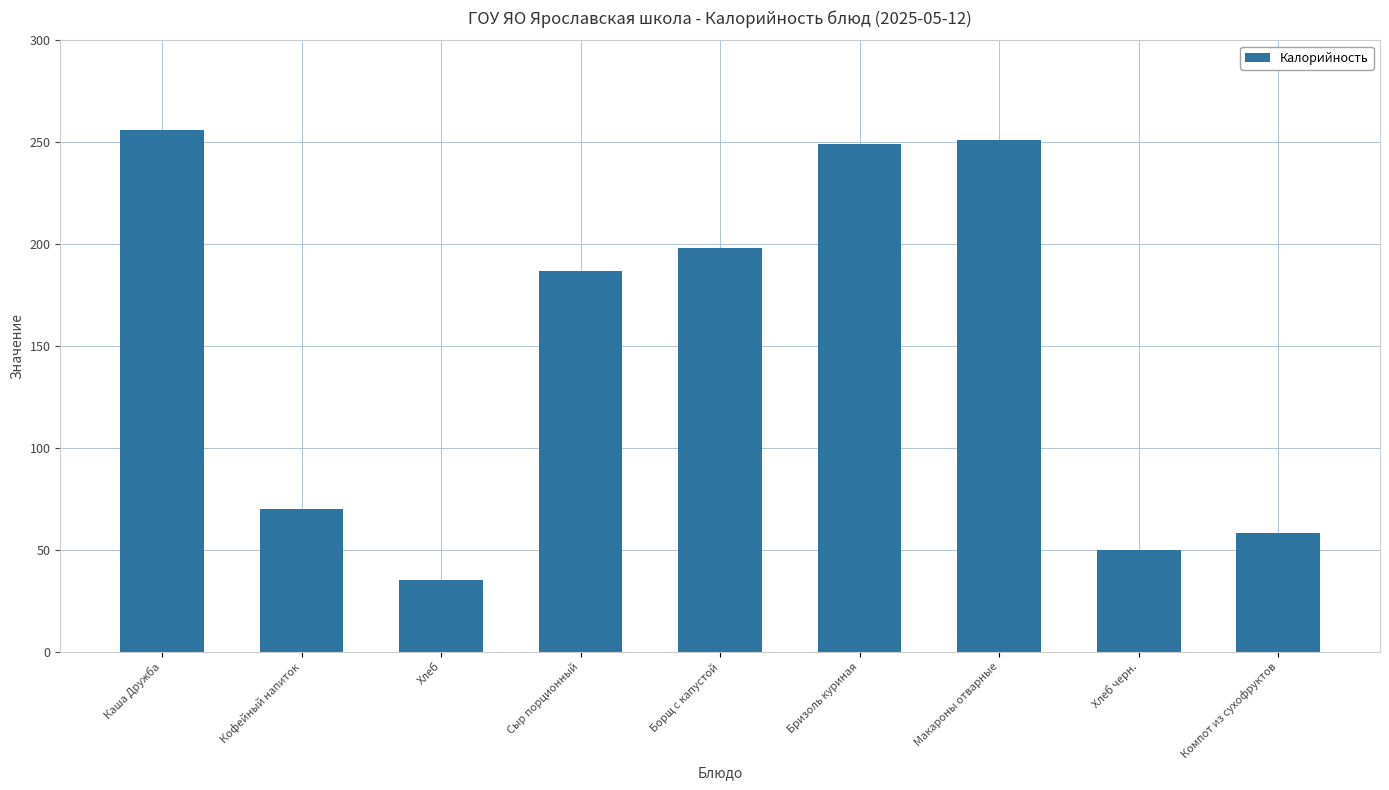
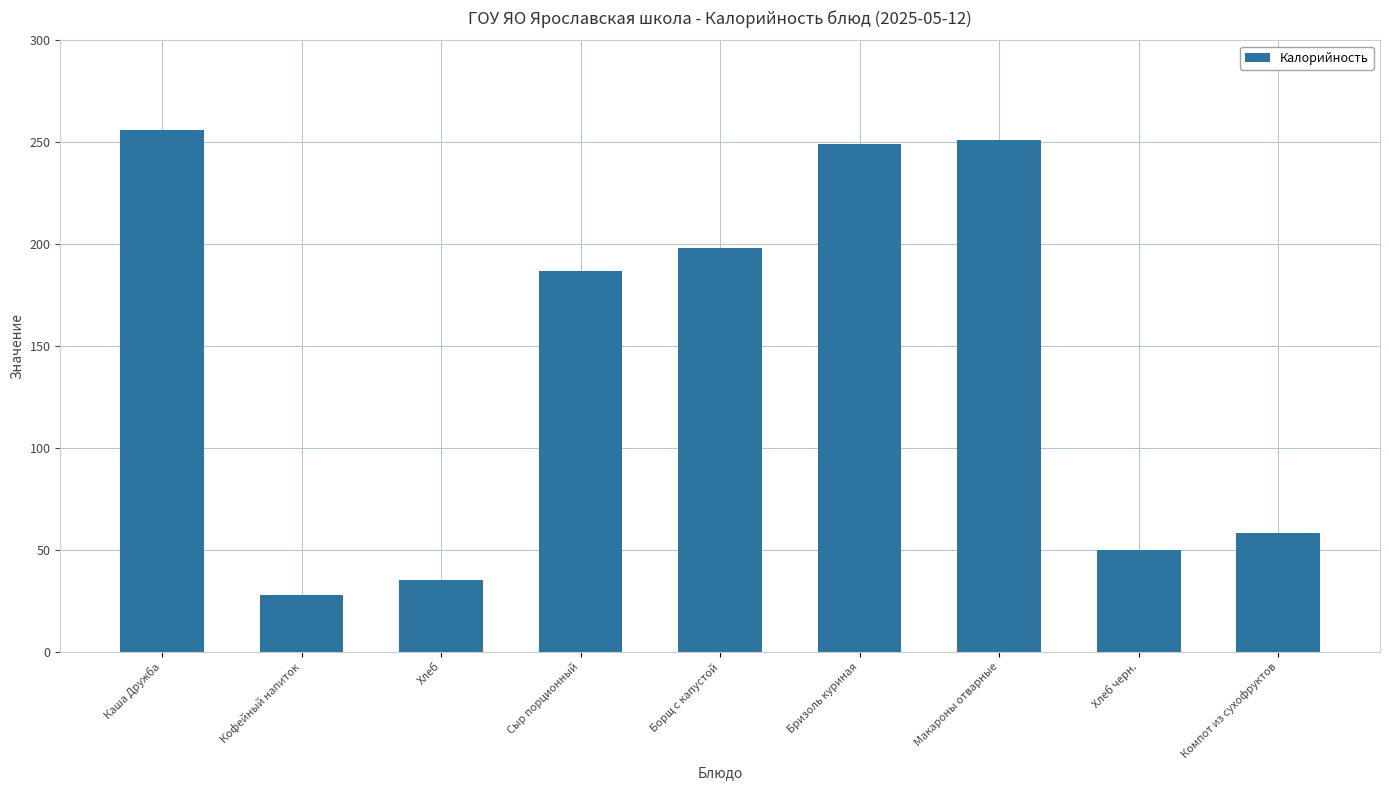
Кофейный напиток: 70 -> 28
